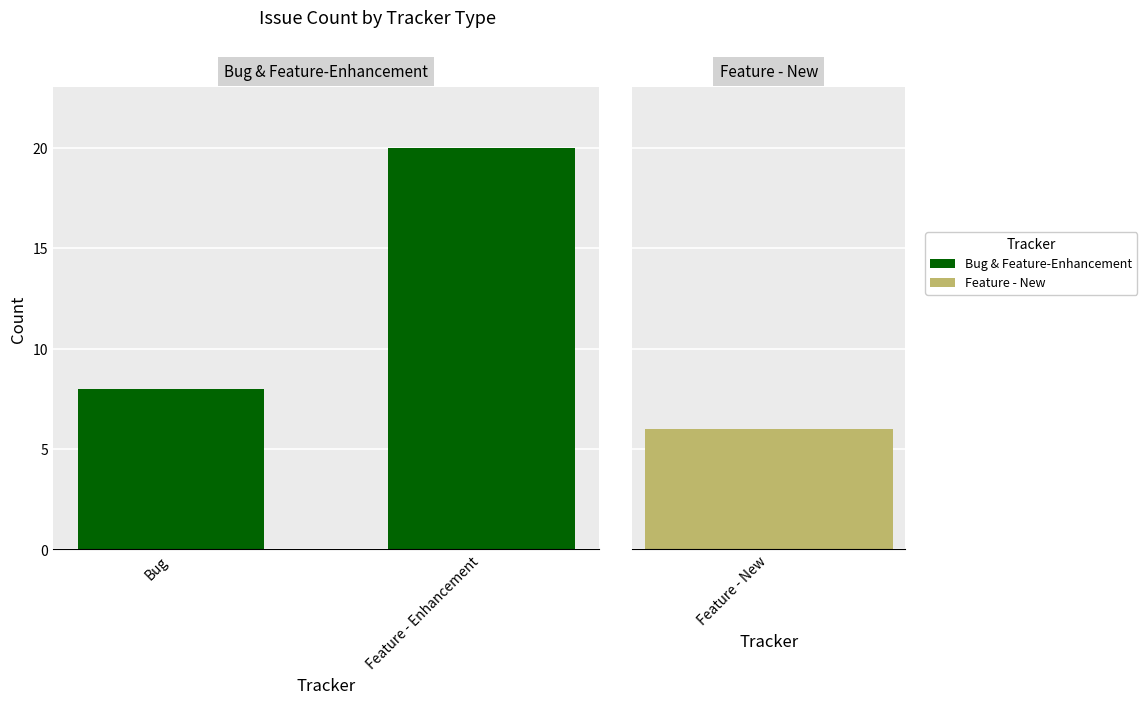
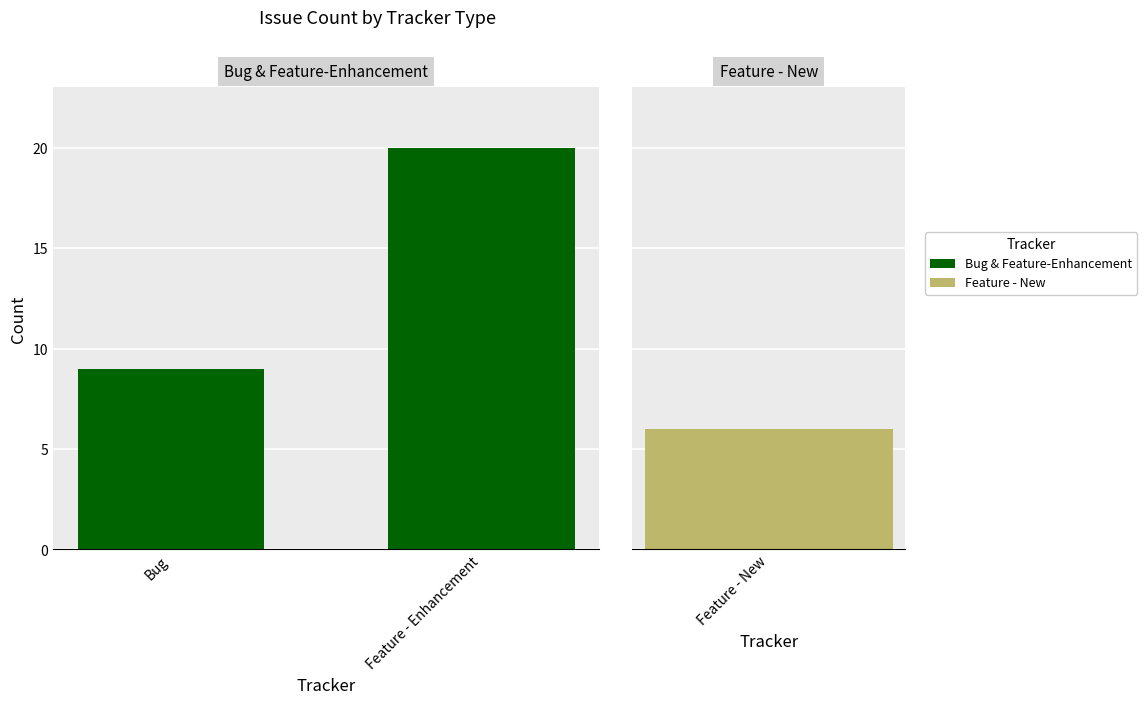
Bug & Feature-Enhancement, Bug: 8 -> 9
